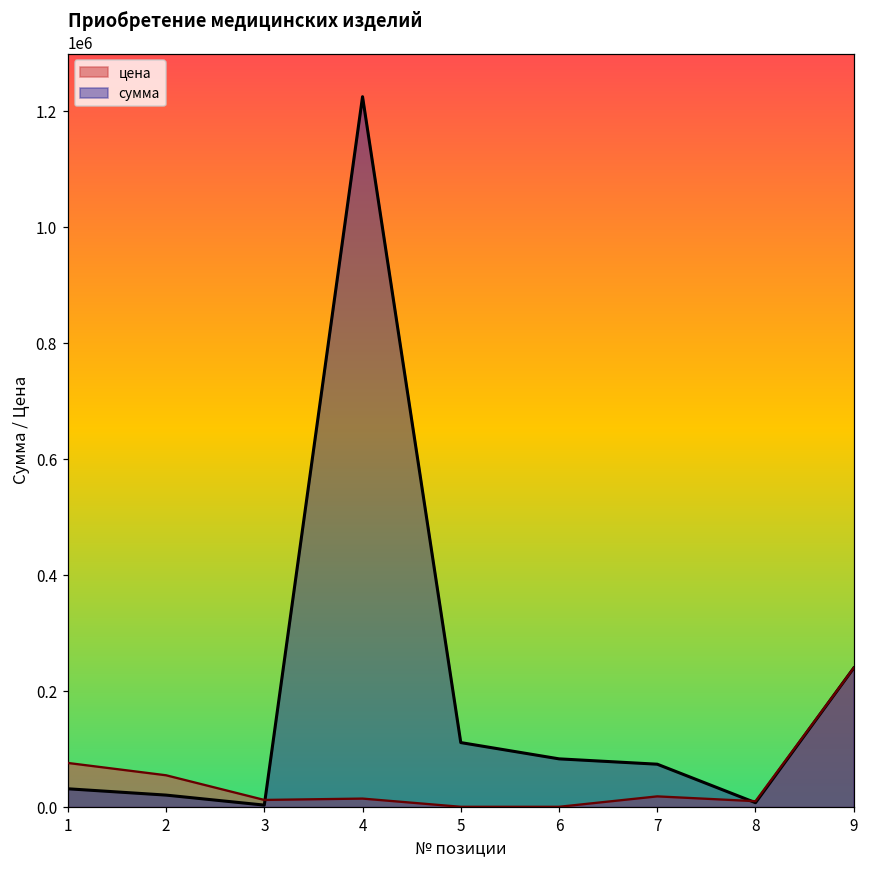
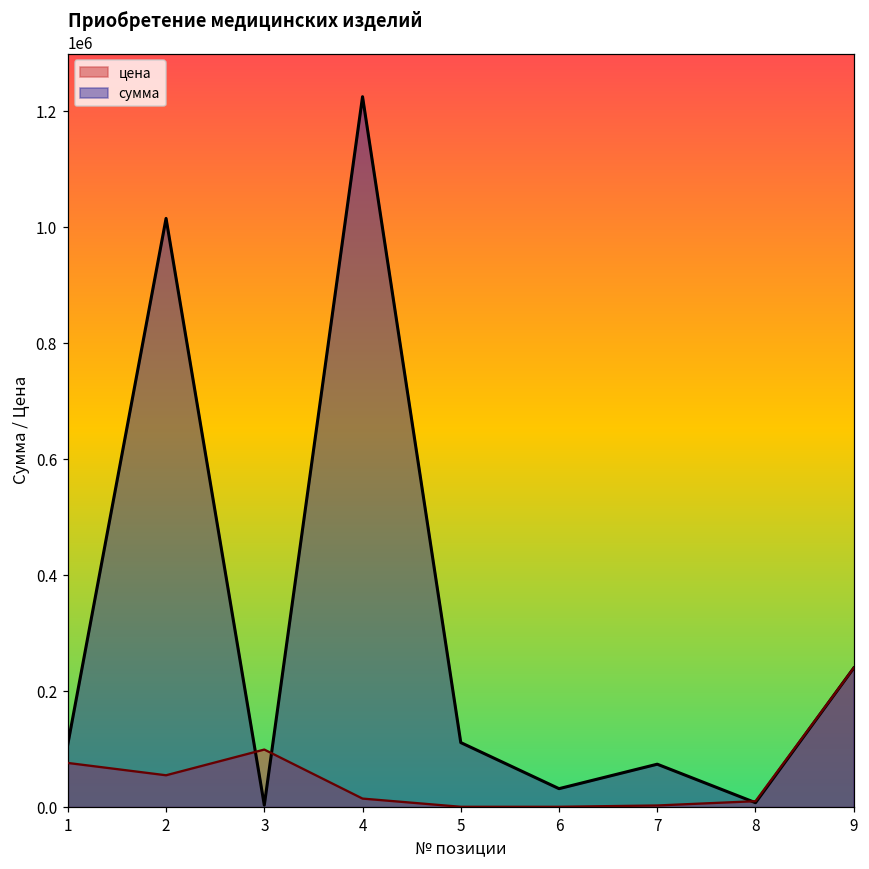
сумма, 1: 30000 -> 110000
сумма, 2: 20000 -> 1020000
цена, 3: 10000 -> 100000
сумма, 6: 80000 -> 30000
цена, 7: 20000 -> 0
